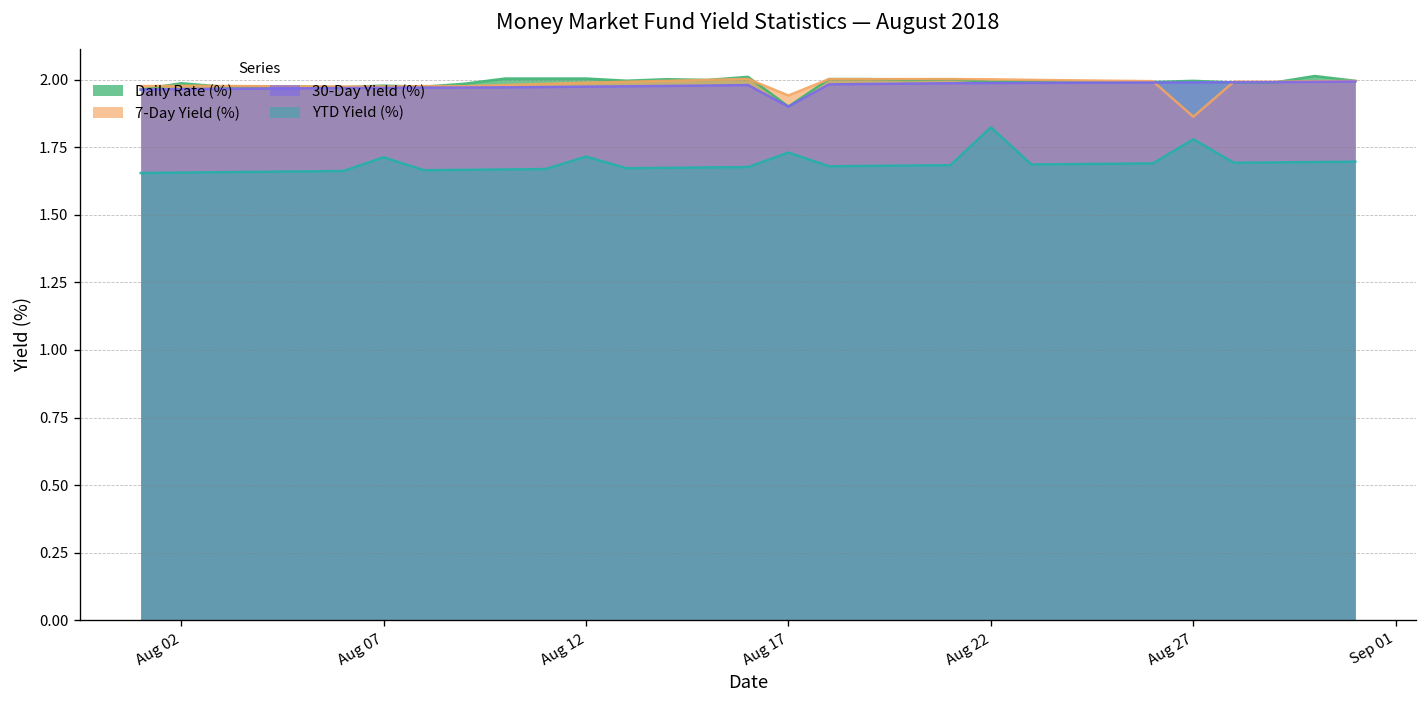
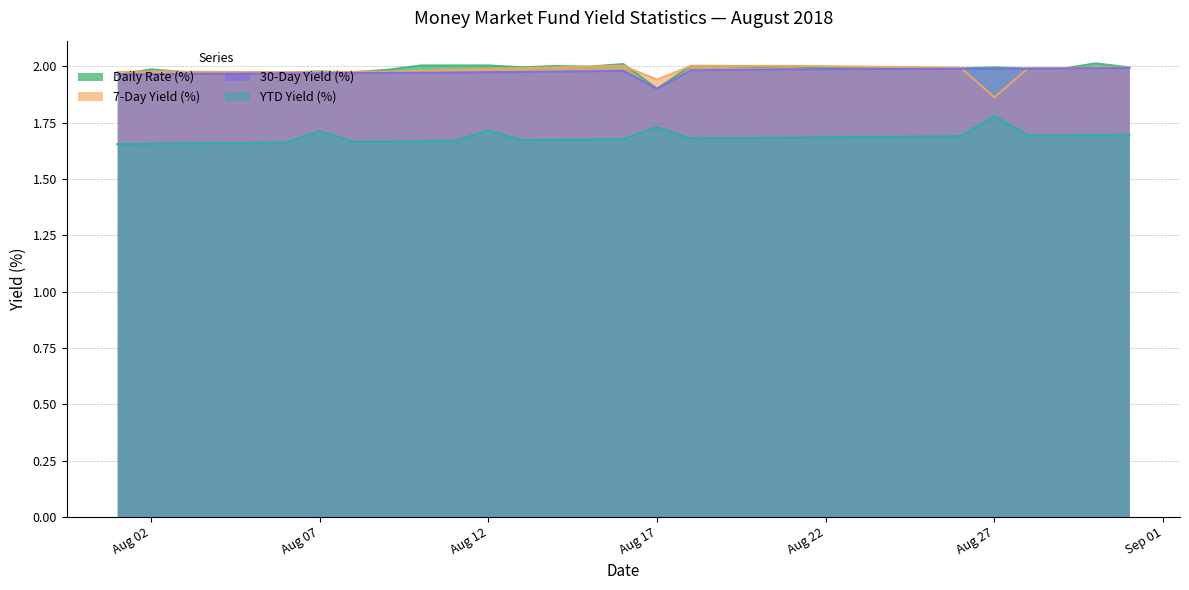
YTD Yield (%), Aug 22: 1.82 -> 1.68
